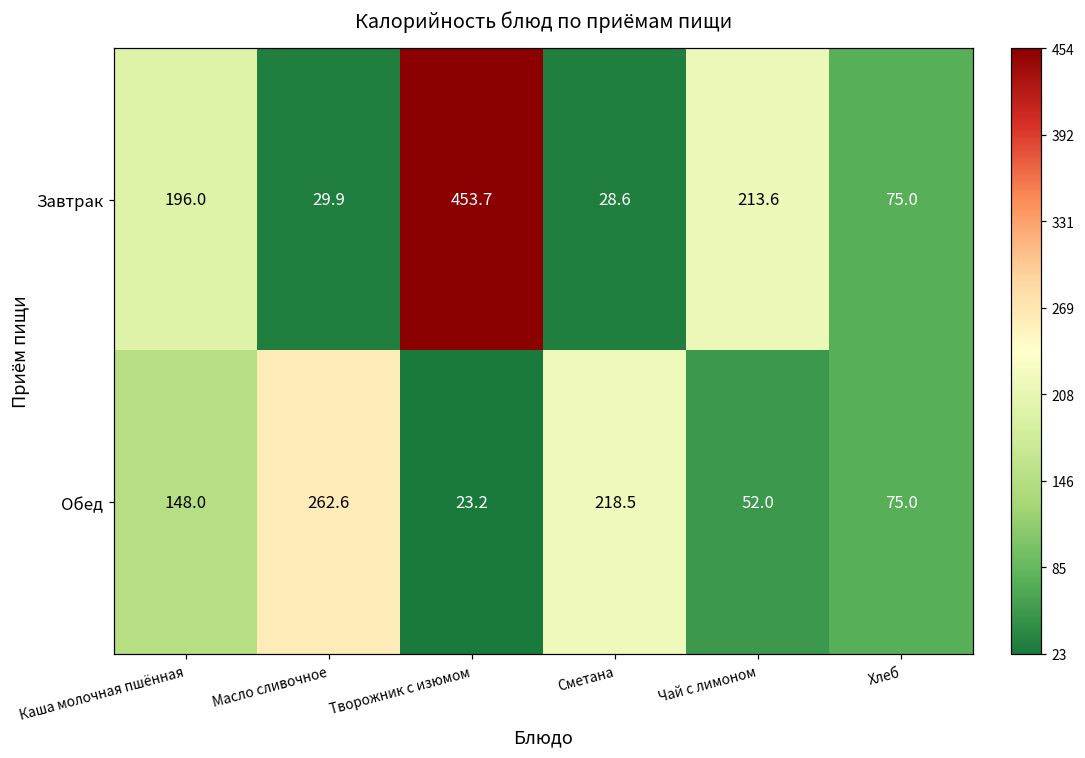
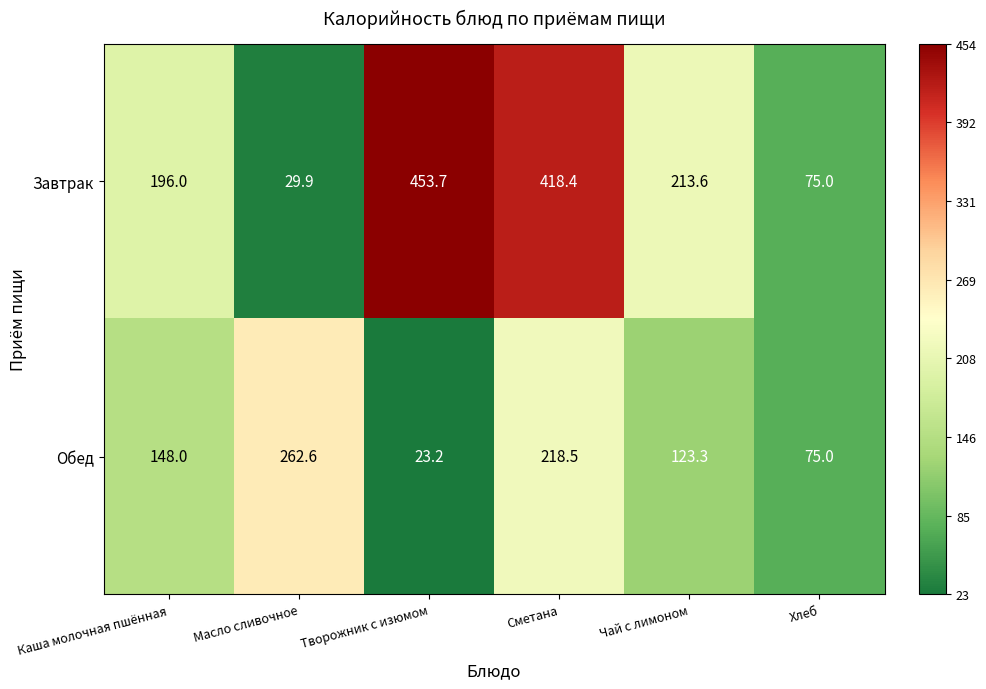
Завтрак, Сметана: 28.6 -> 418.4
Обед, Чай с лимоном: 52.0 -> 123.3
